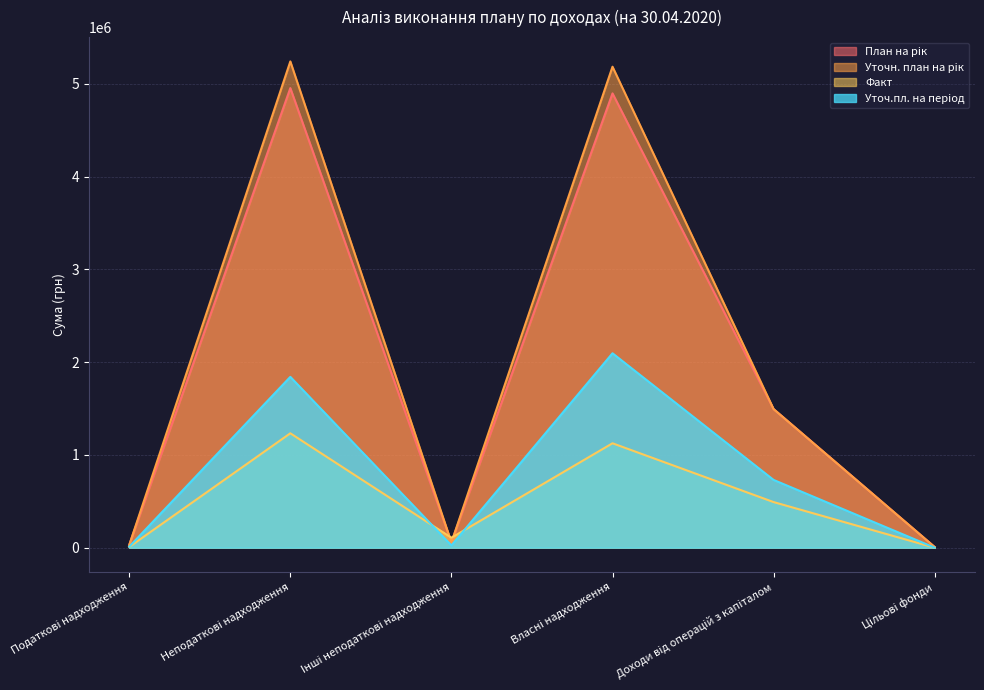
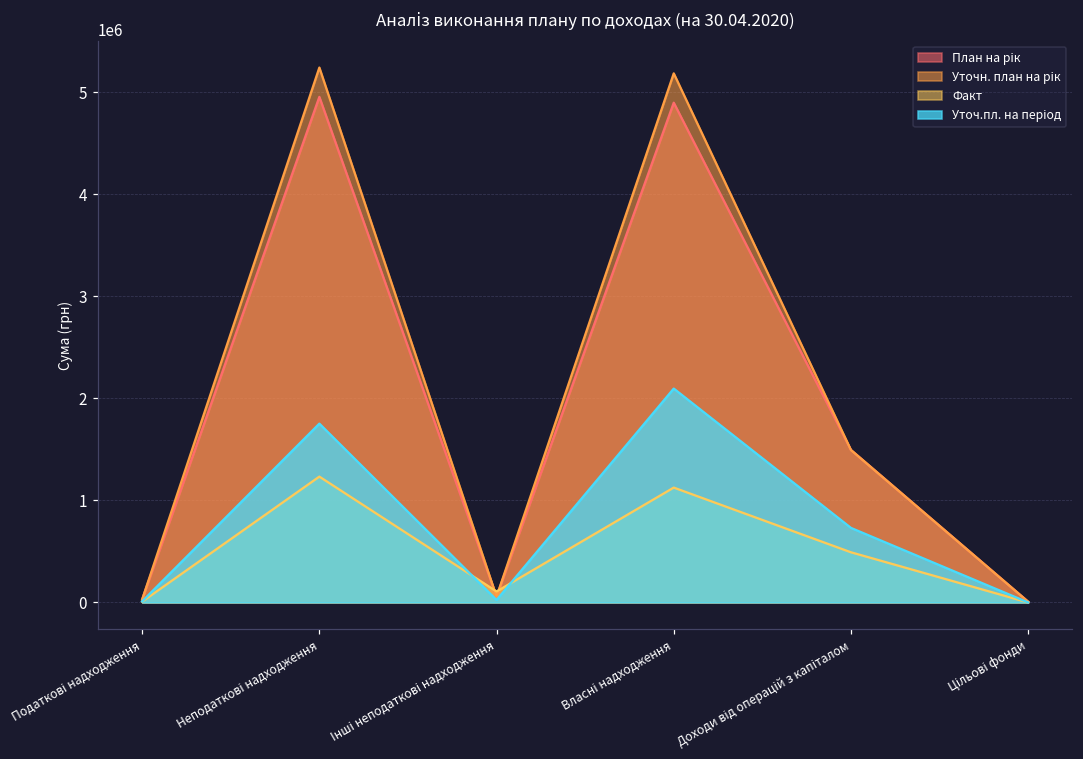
Уточ.пл. на період, Неподаткові надходження: 1840000 -> 1750000
